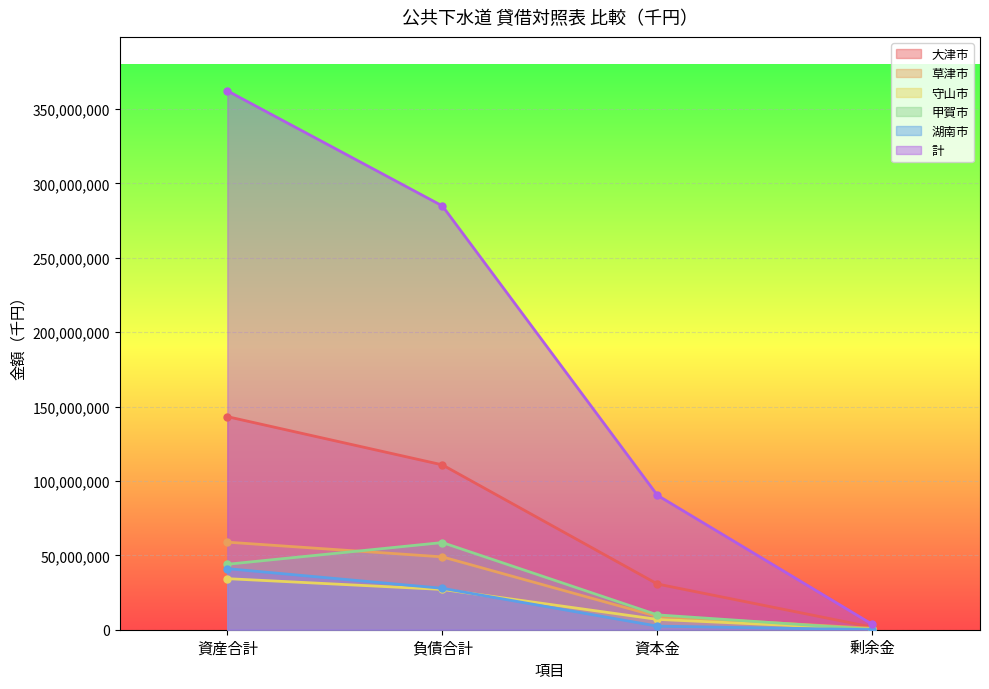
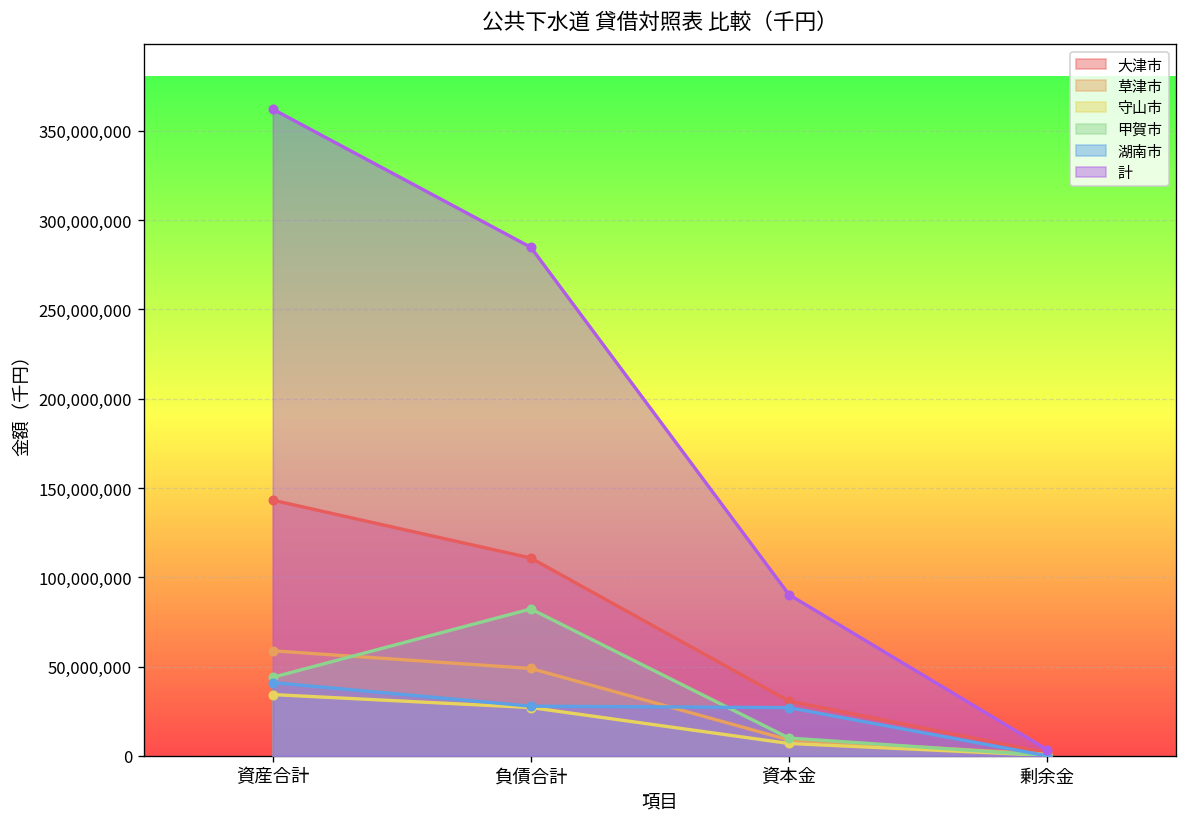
甲賀市, 負債合計: 59,000,000 -> 82,000,000
湖南市, 資本金: 2,000,000 -> 27,000,000
